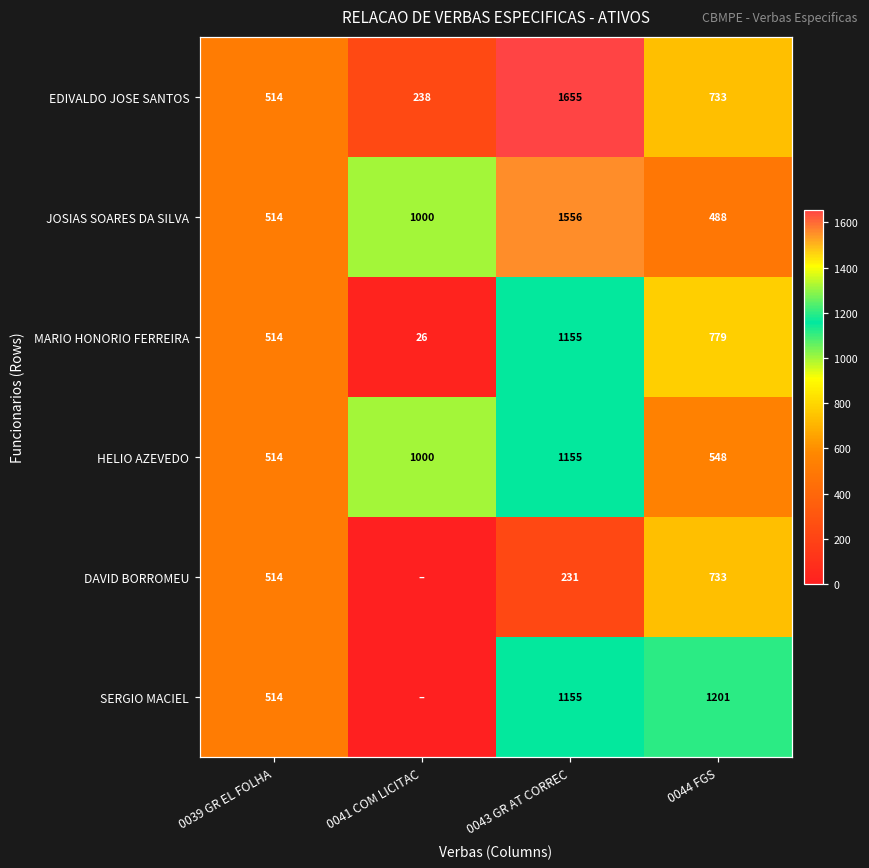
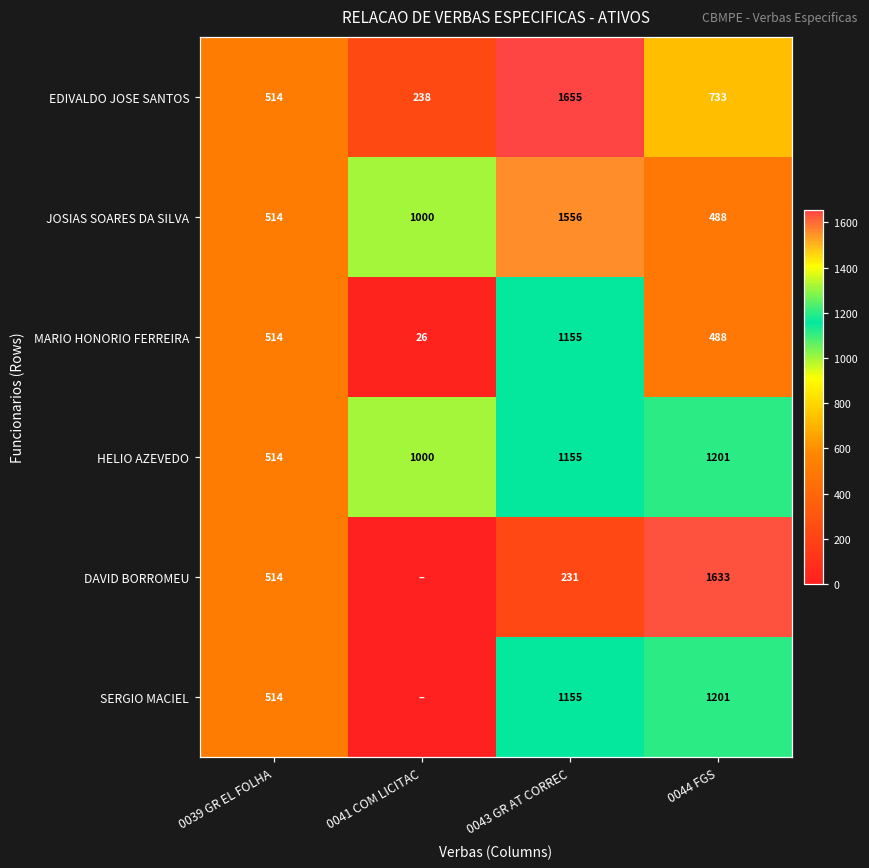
MARIO HONORIO FERREIRA, 0044 FGS: 779 -> 488
HELIO AZEVEDO, 0044 FGS: 548 -> 1201
DAVID BORROMEU, 0044 FGS: 733 -> 1633
